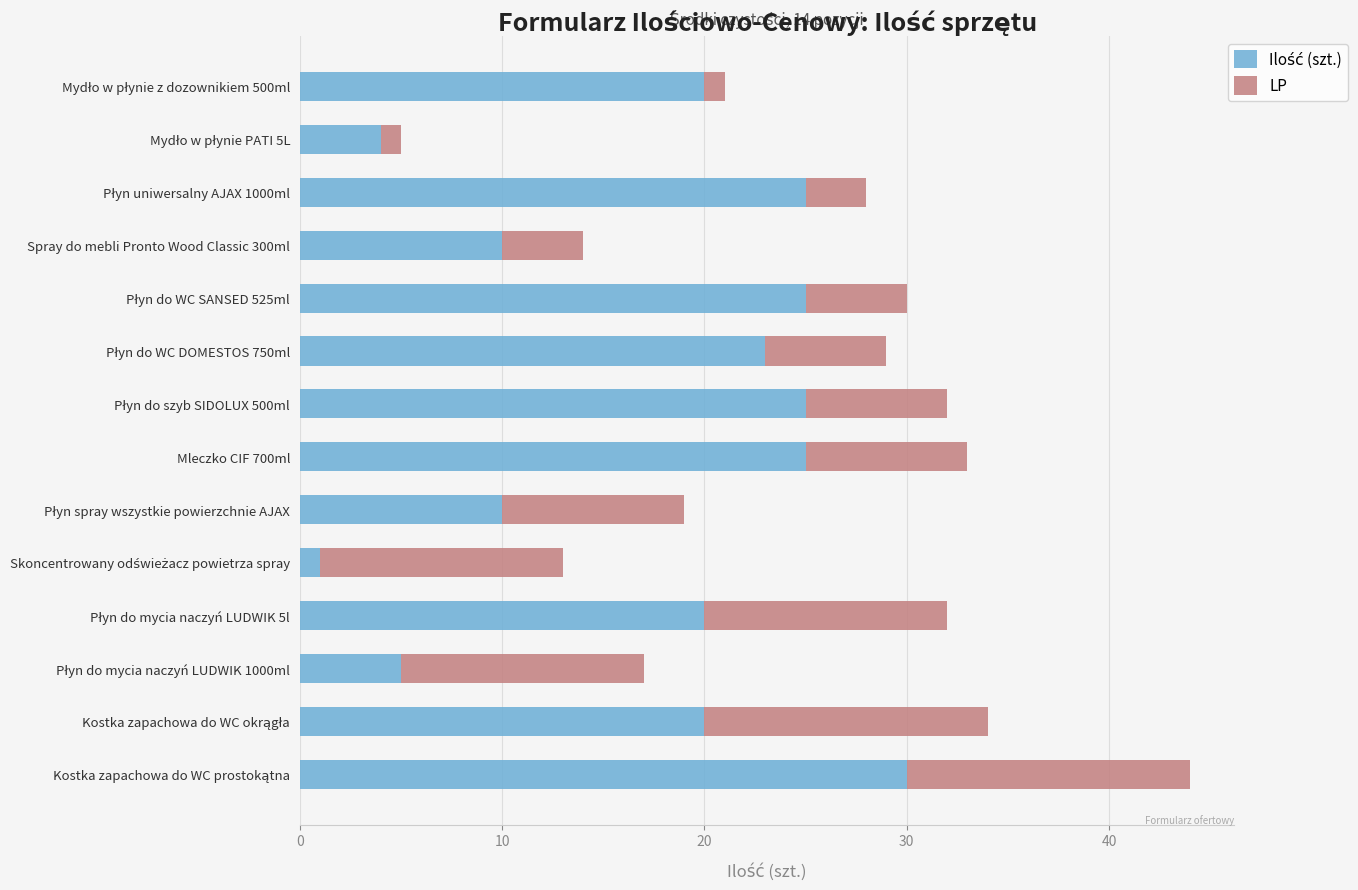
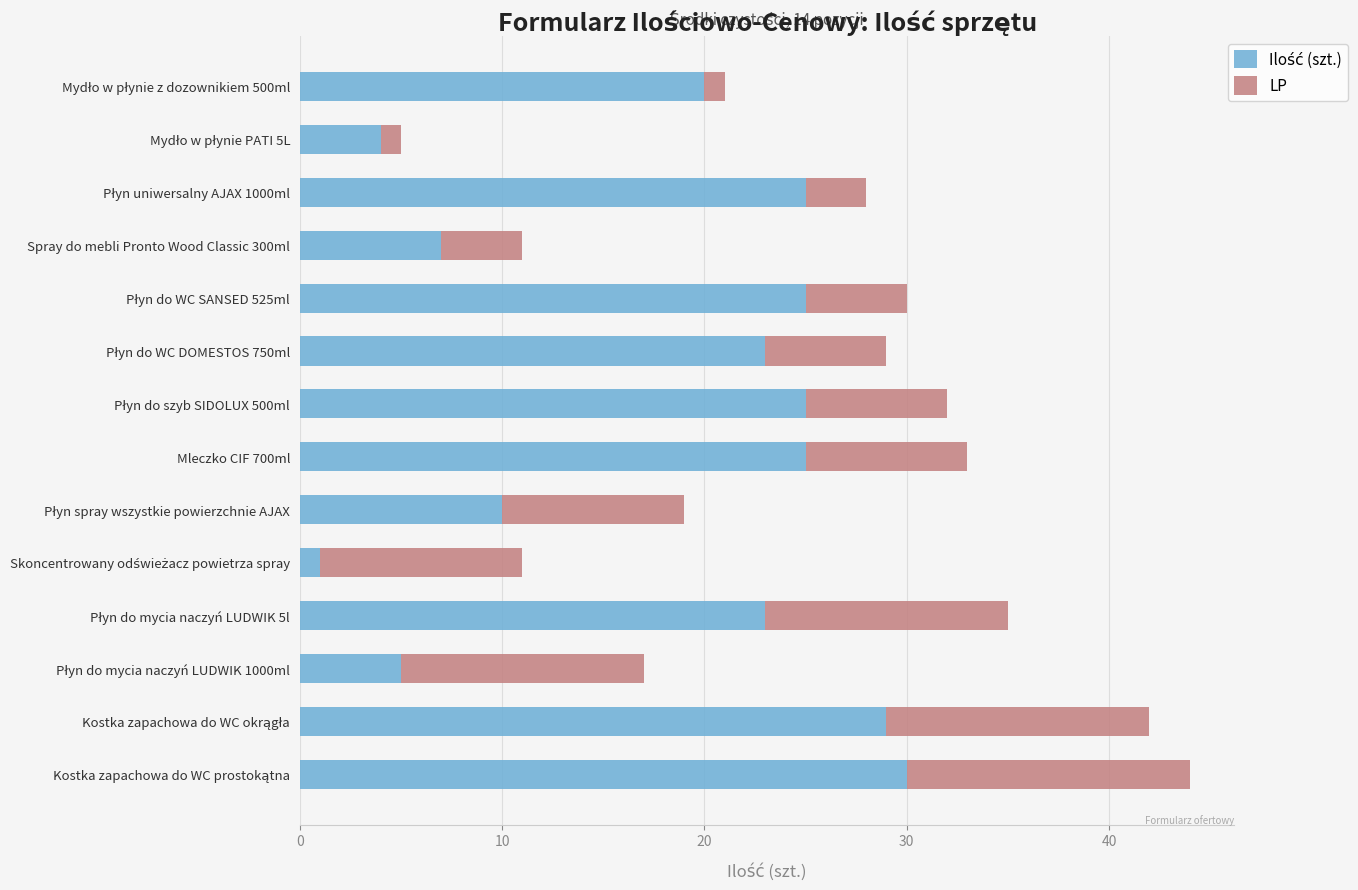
Ilość (szt.), Spray do mebli Pronto Wood Classic 300ml: 10 -> 7
LP, Skoncentrowany odświeżacz powietrza spray: 12 -> 10
Ilość (szt.), Płyn do mycia naczyń LUDWIK 5l: 20 -> 23
Ilość (szt.), Kostka zapachowa do WC okrągła: 20 -> 29
LP, Kostka zapachowa do WC okrągła: 14 -> 13
